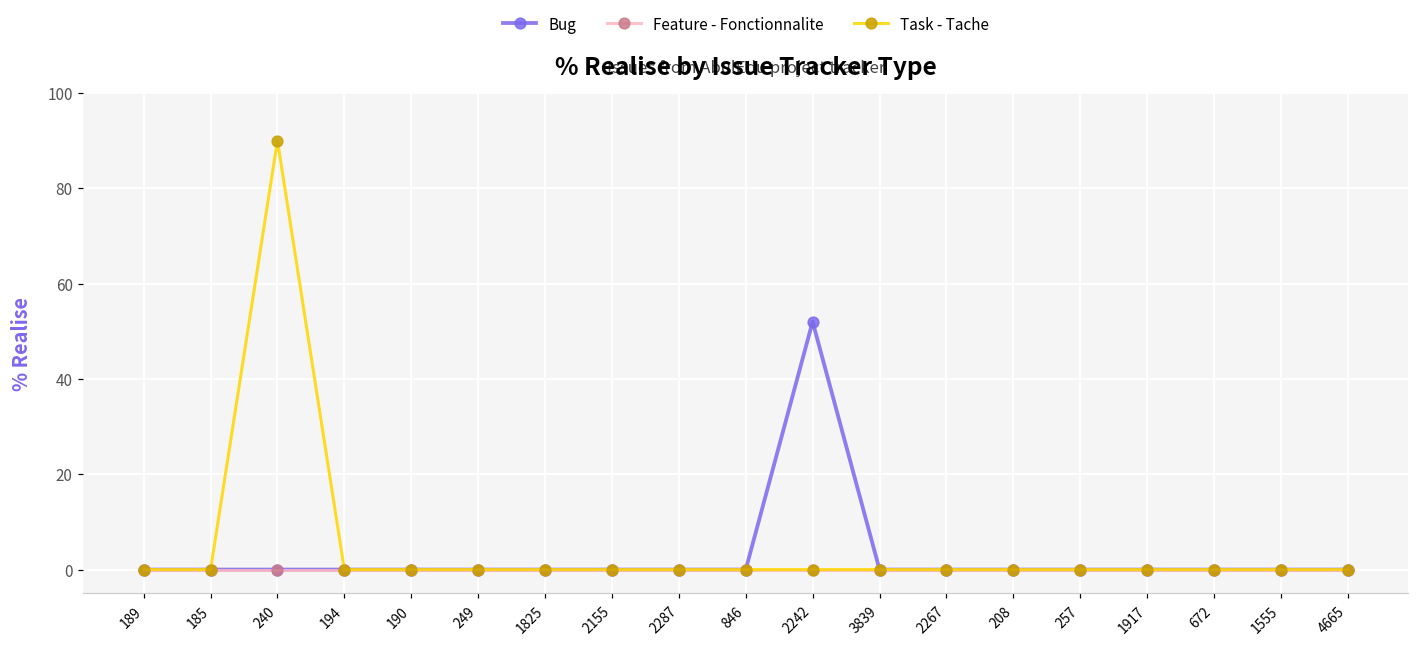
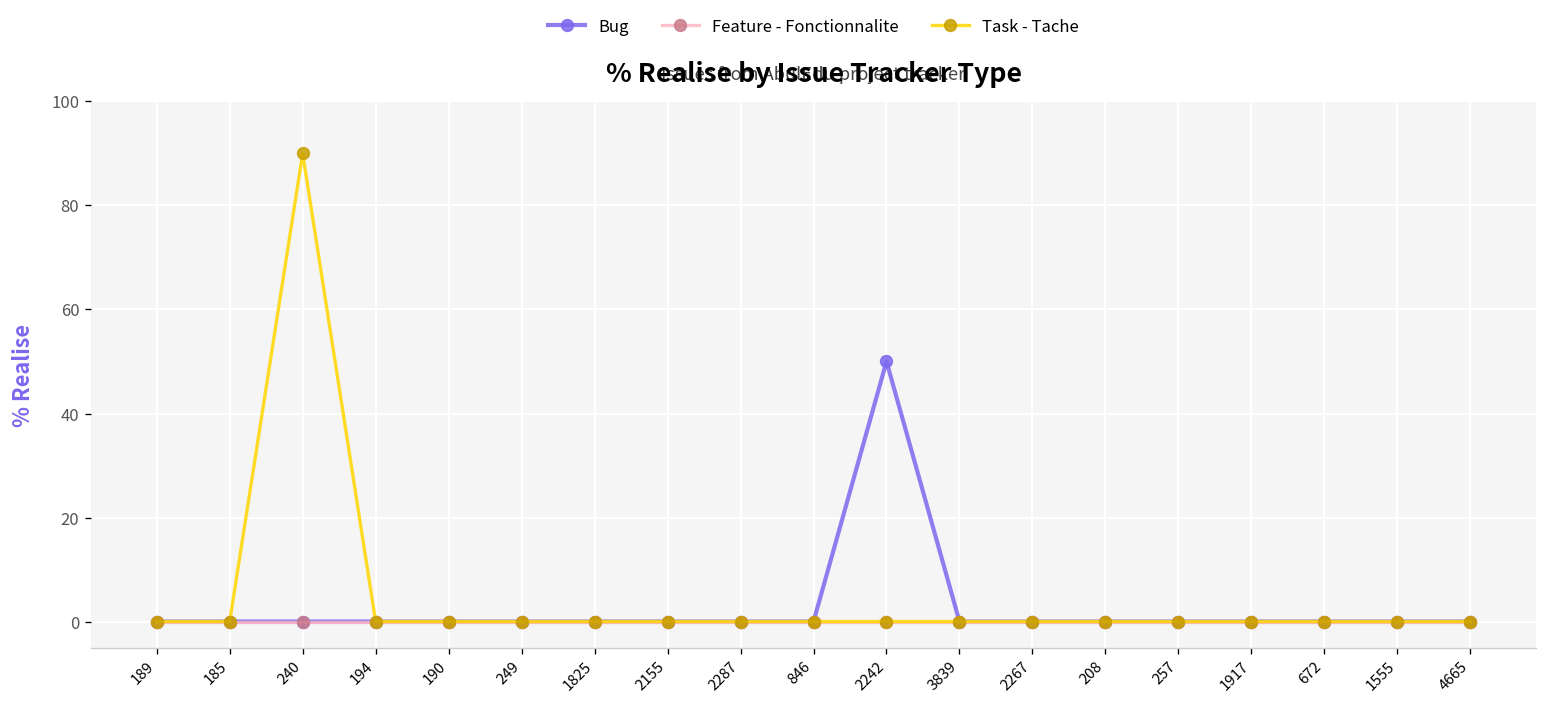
Bug, 2242: 52 -> 50
